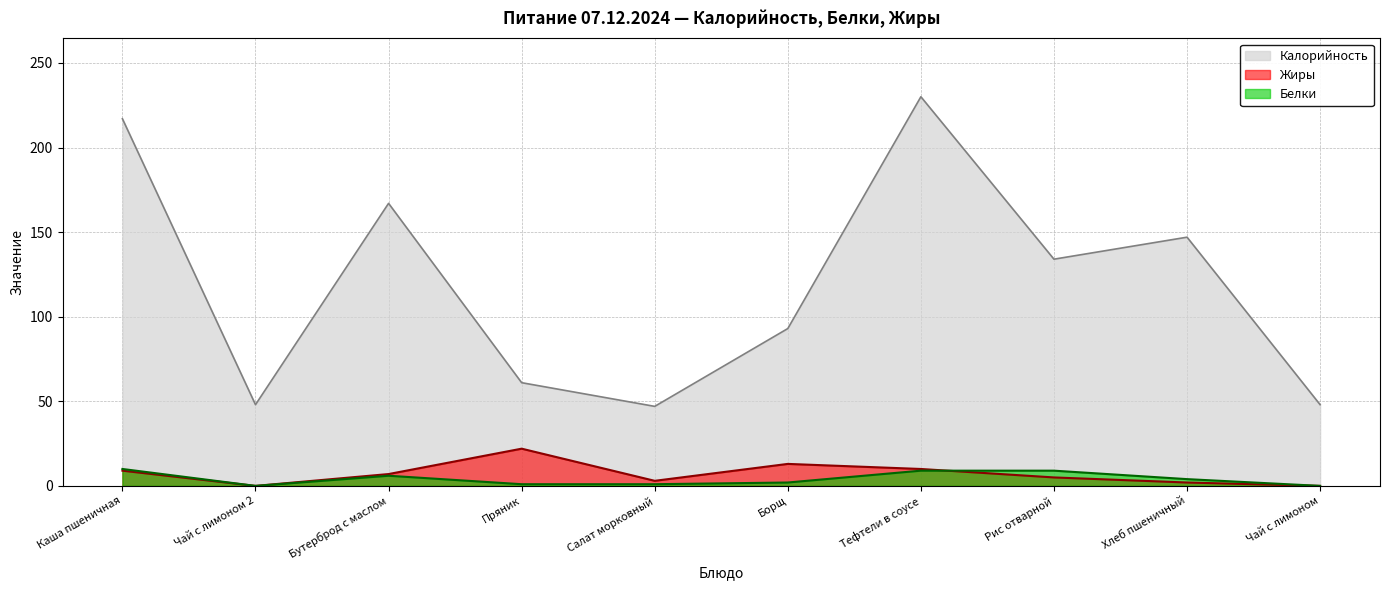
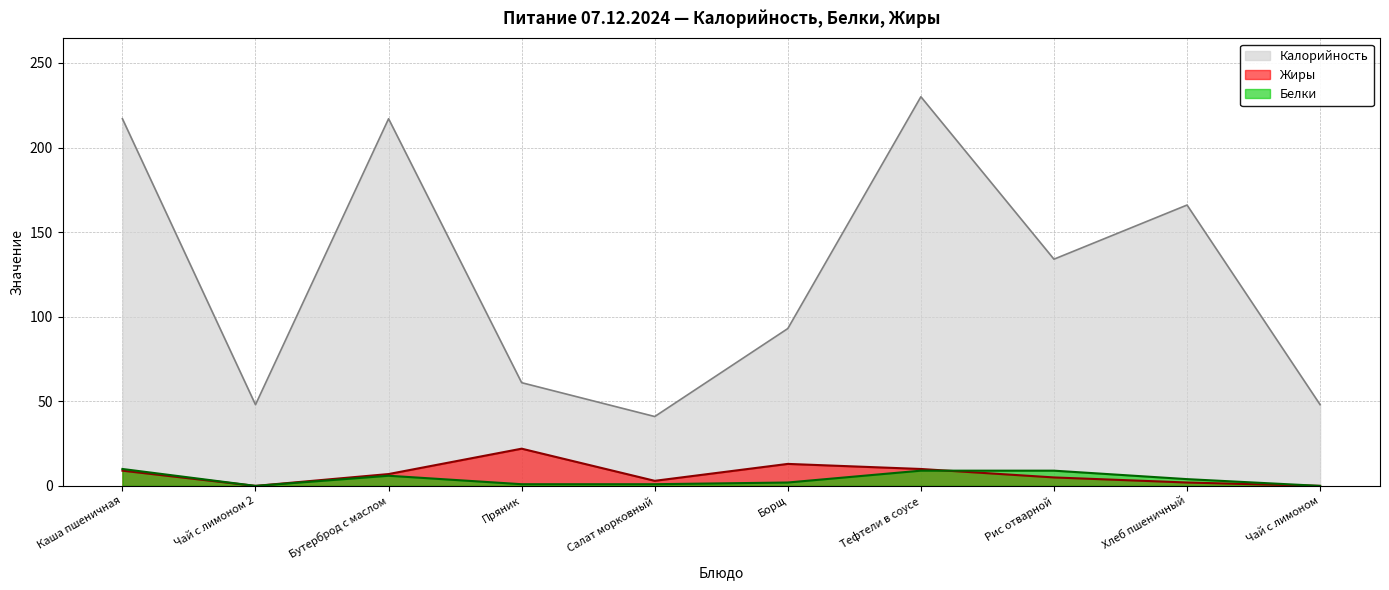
Калорийность, Бутерброд с маслом: 167 -> 217
Калорийность, Салат морковный: 47 -> 41
Калорийность, Хлеб пшеничный: 147 -> 166
